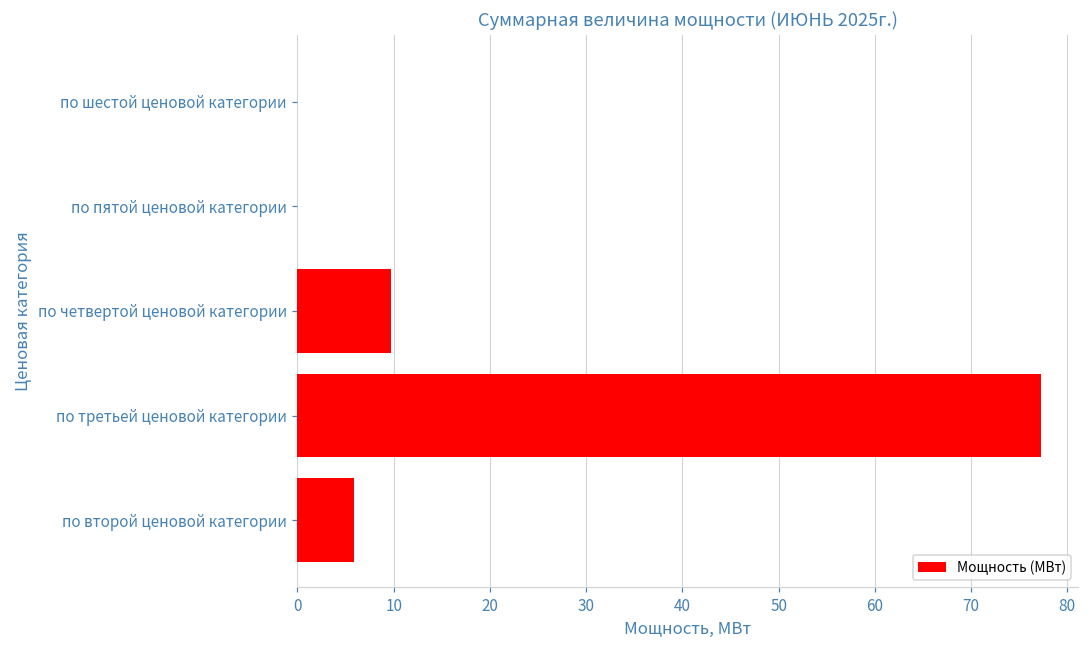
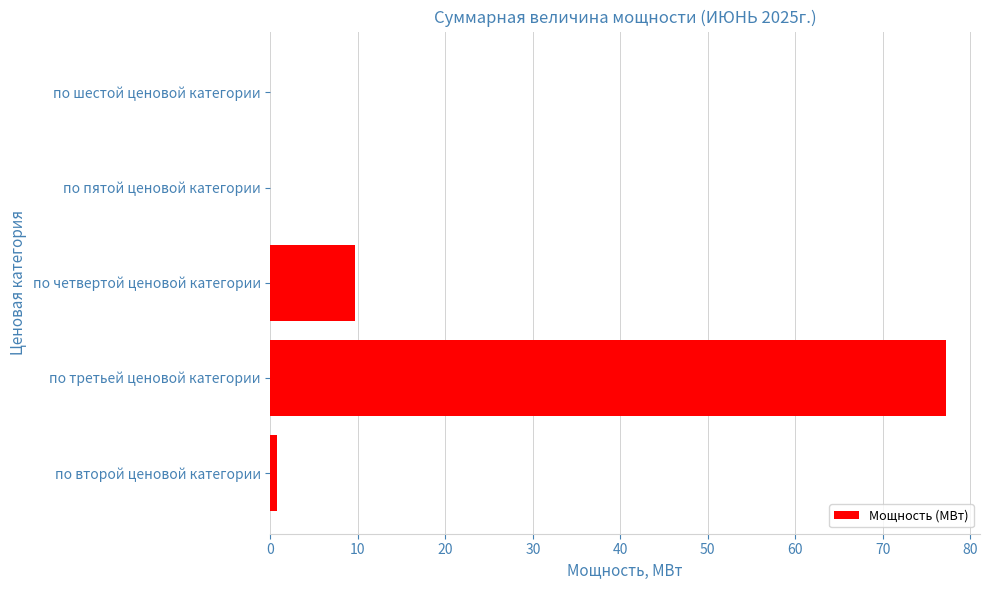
по второй ценовой категории: 6 -> 1
